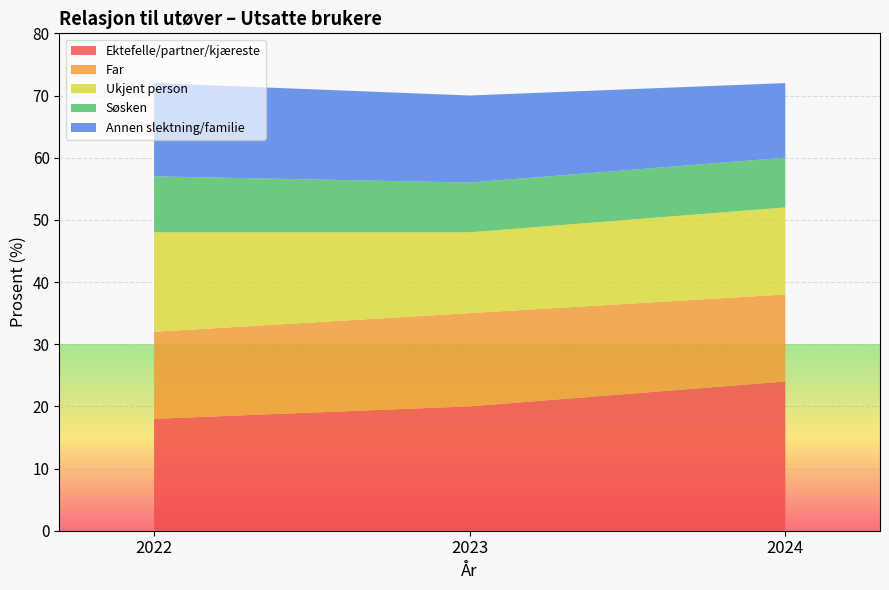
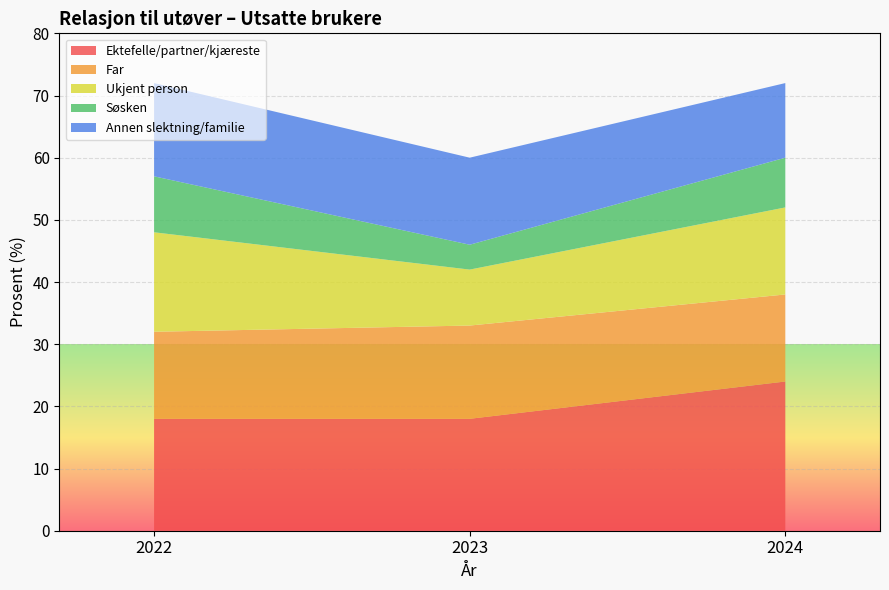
Ektefelle/partner/kjæreste, 2023: 20 -> 18
Ukjent person, 2023: 13 -> 9
Søsken, 2023: 8 -> 4
